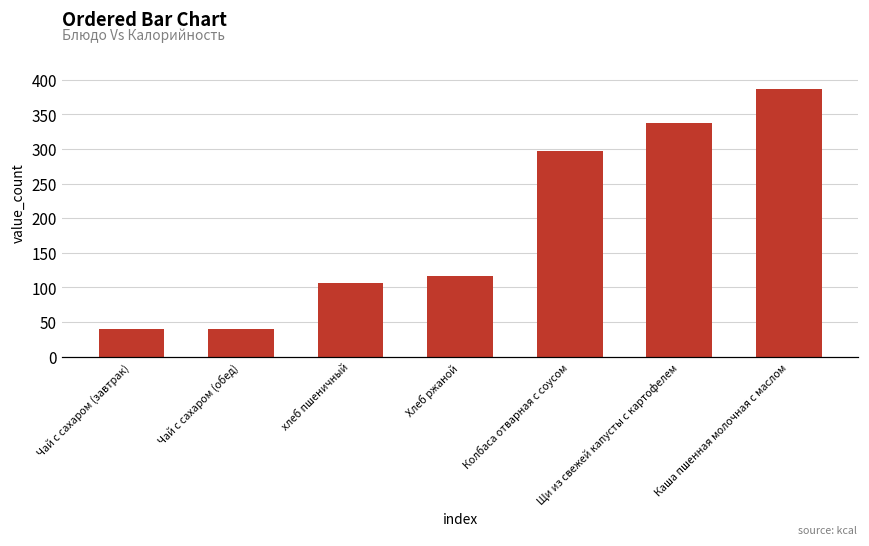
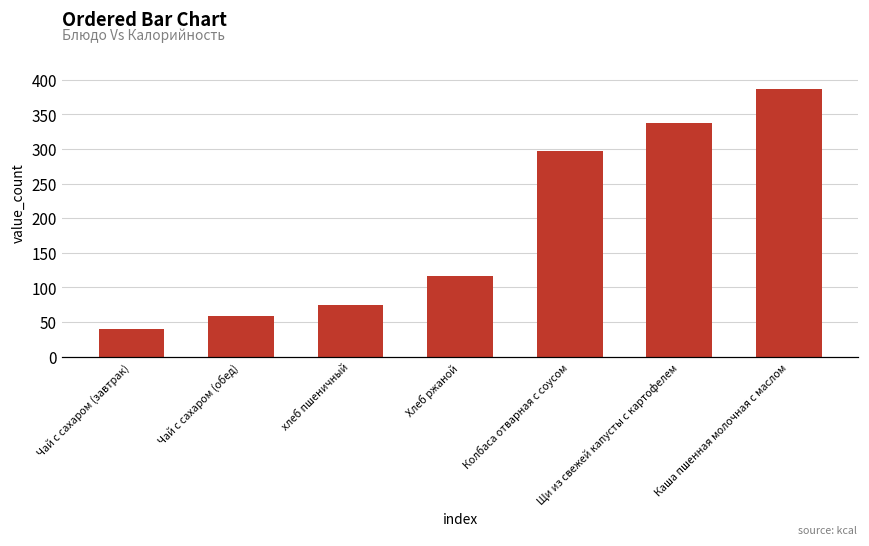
Чай с сахаром (обед): 40 -> 60
хлеб пшеничный: 110 -> 70
